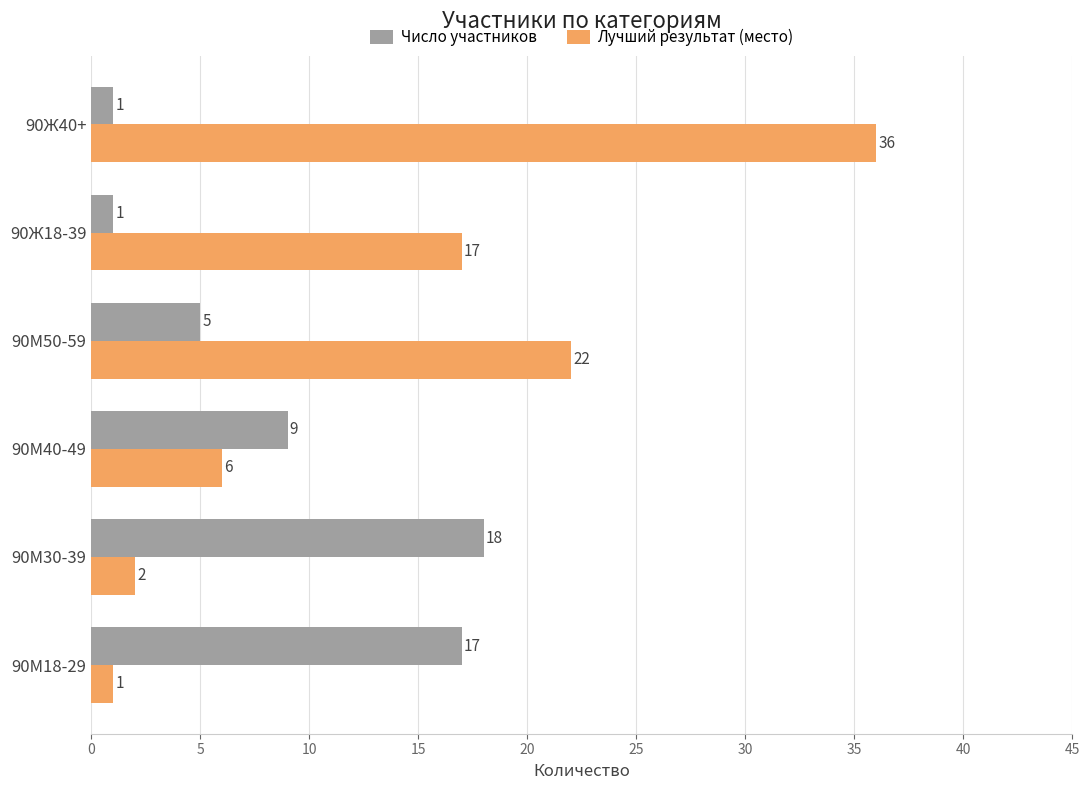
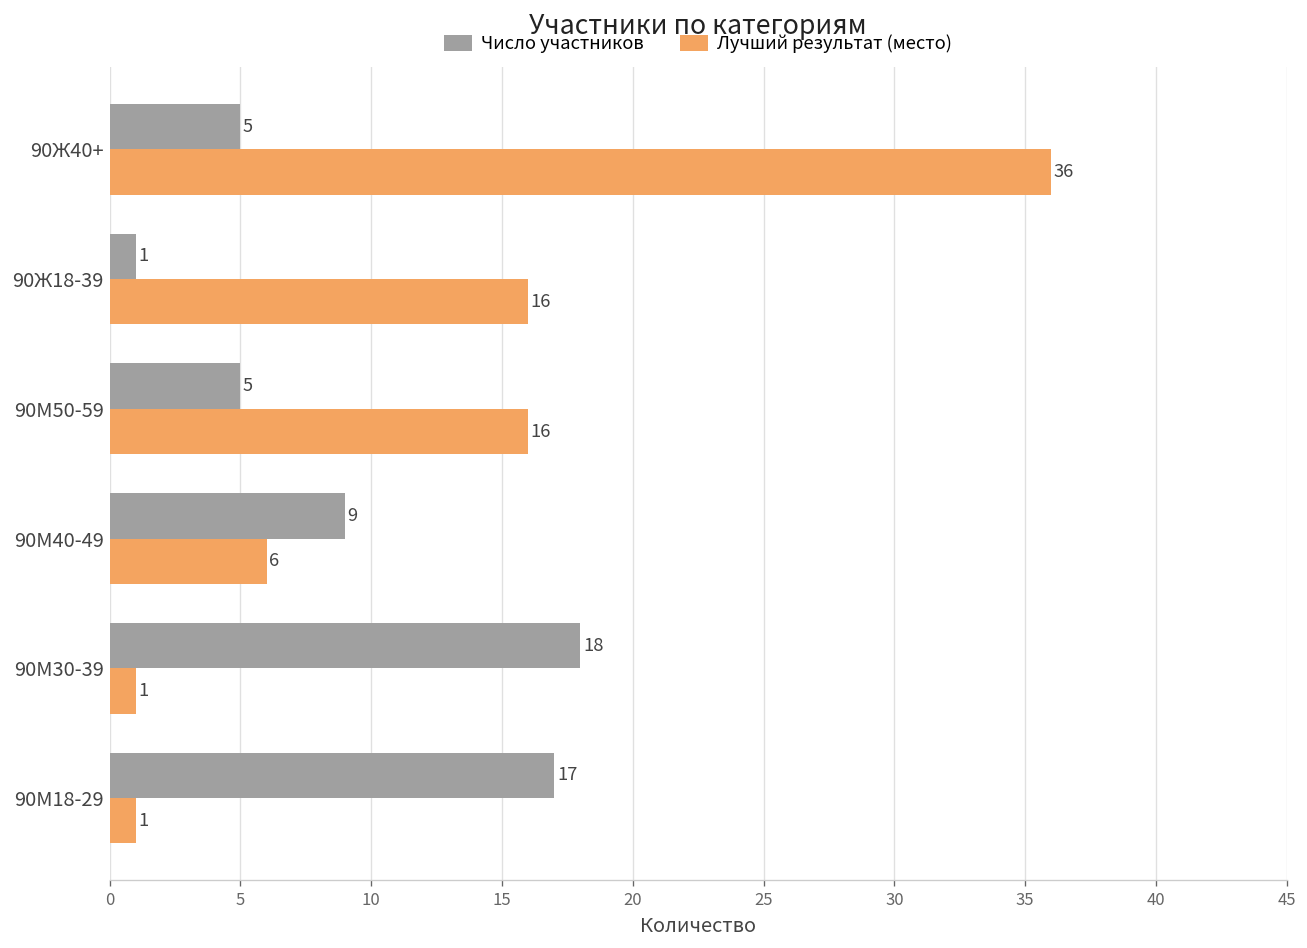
Число участников, 90Ж40+: 1 -> 5
Лучший результат (место), 90Ж18-39: 17 -> 16
Лучший результат (место), 90М50-59: 22 -> 16
Лучший результат (место), 90М30-39: 2 -> 1
